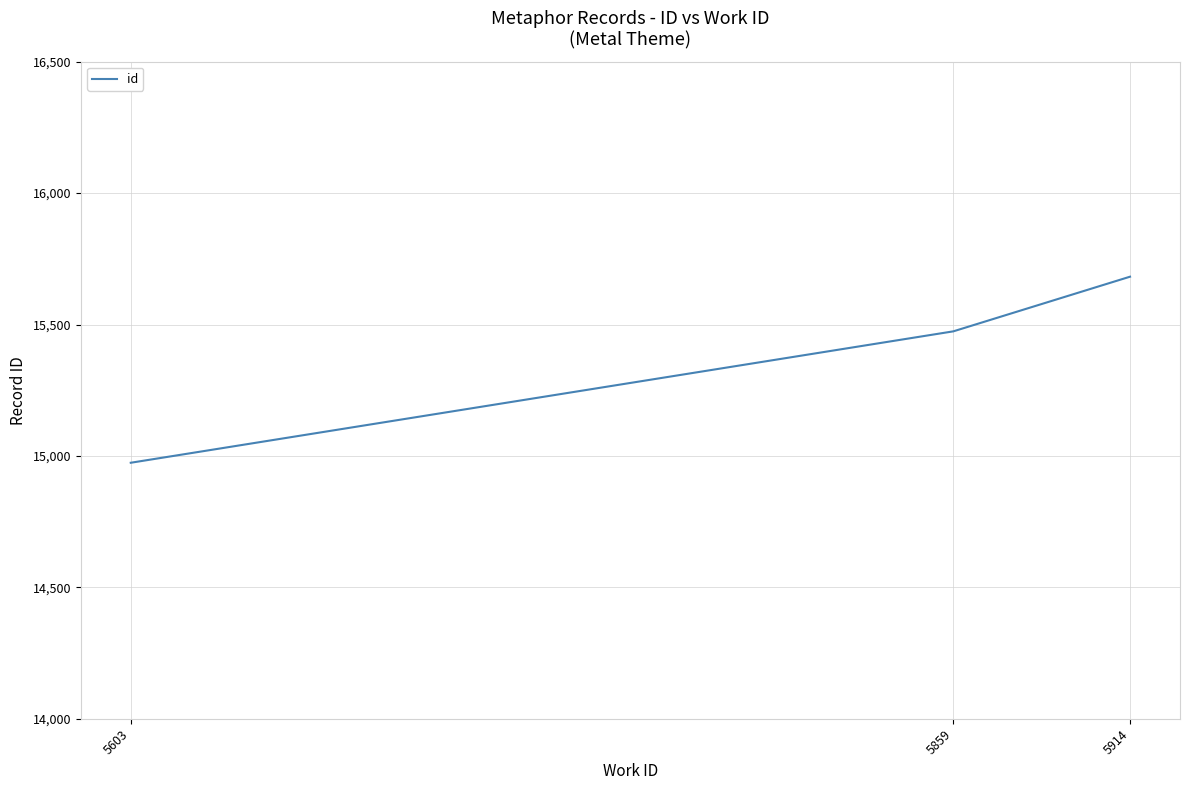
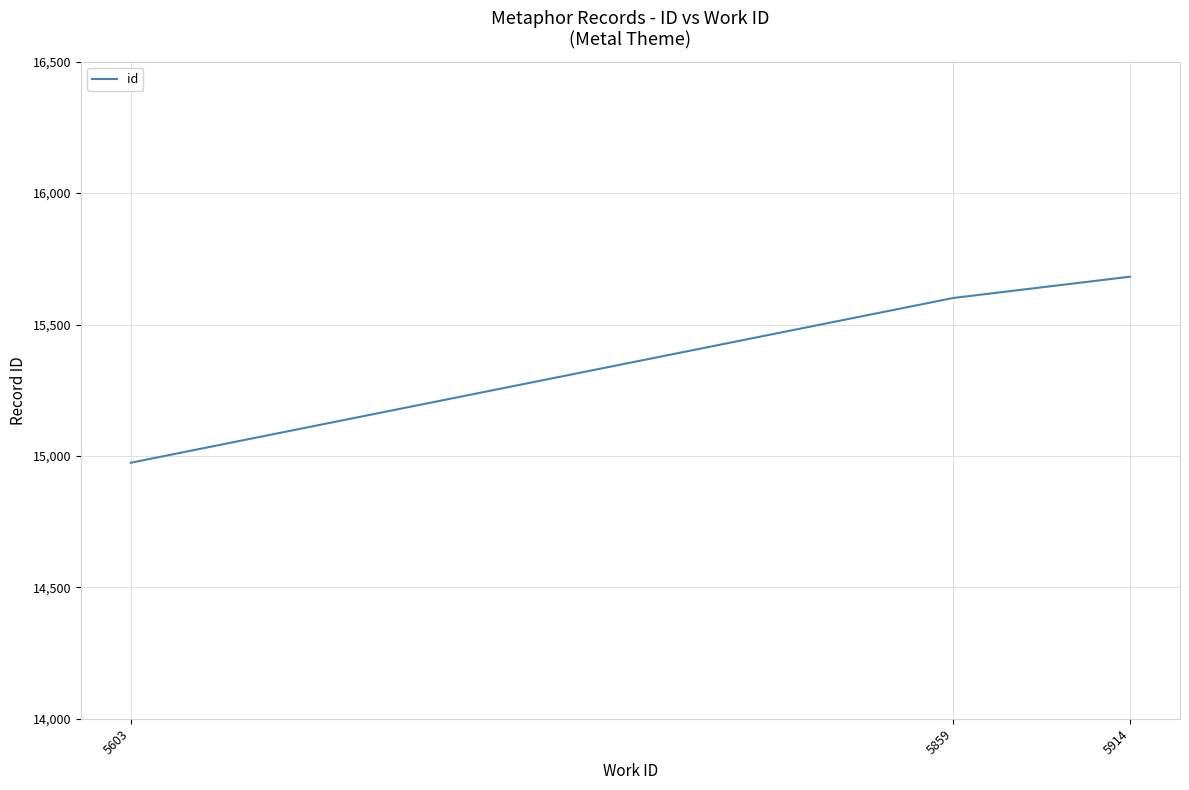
5859: 15,470 -> 15,600
